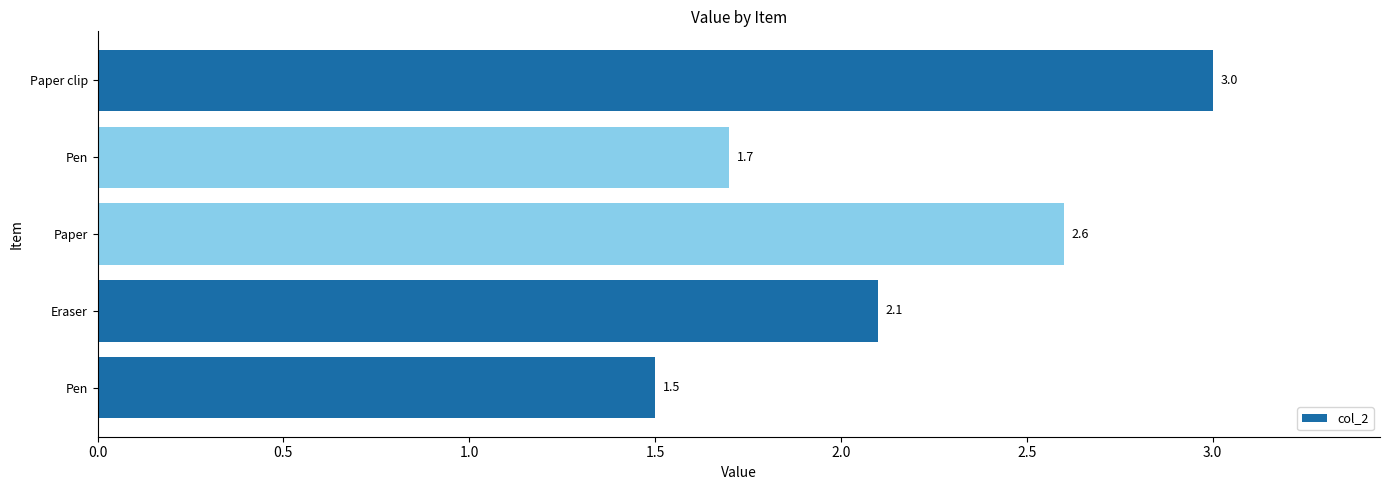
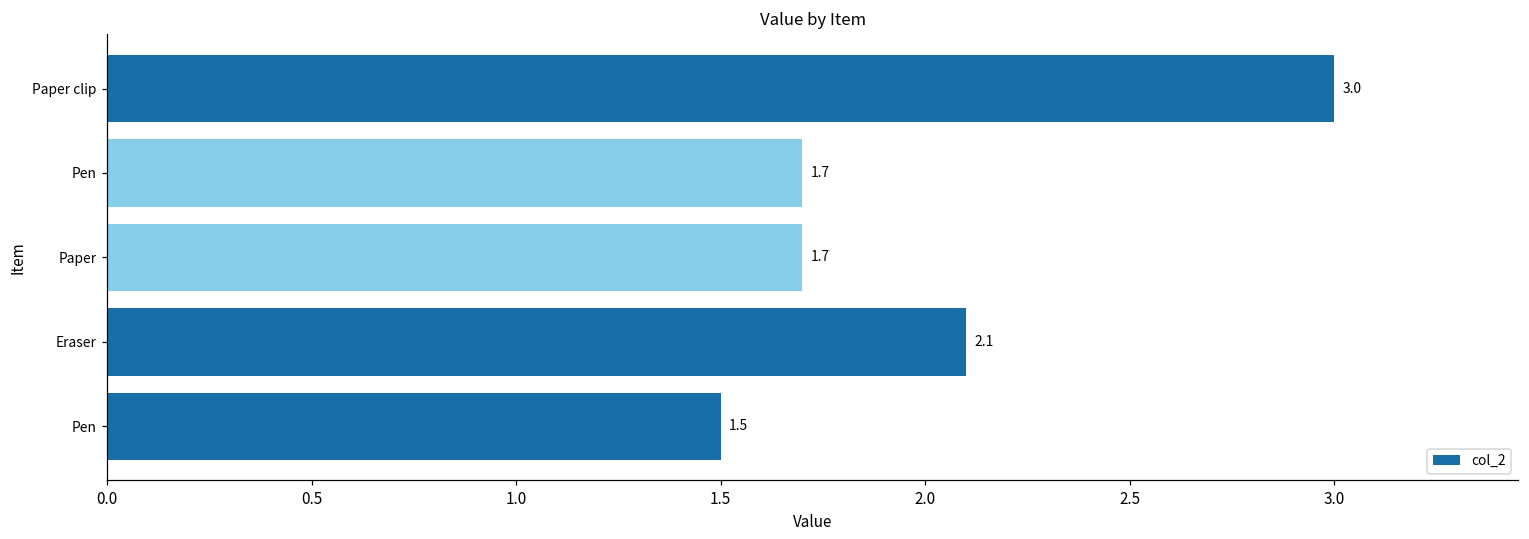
Paper: 2.6 -> 1.7
